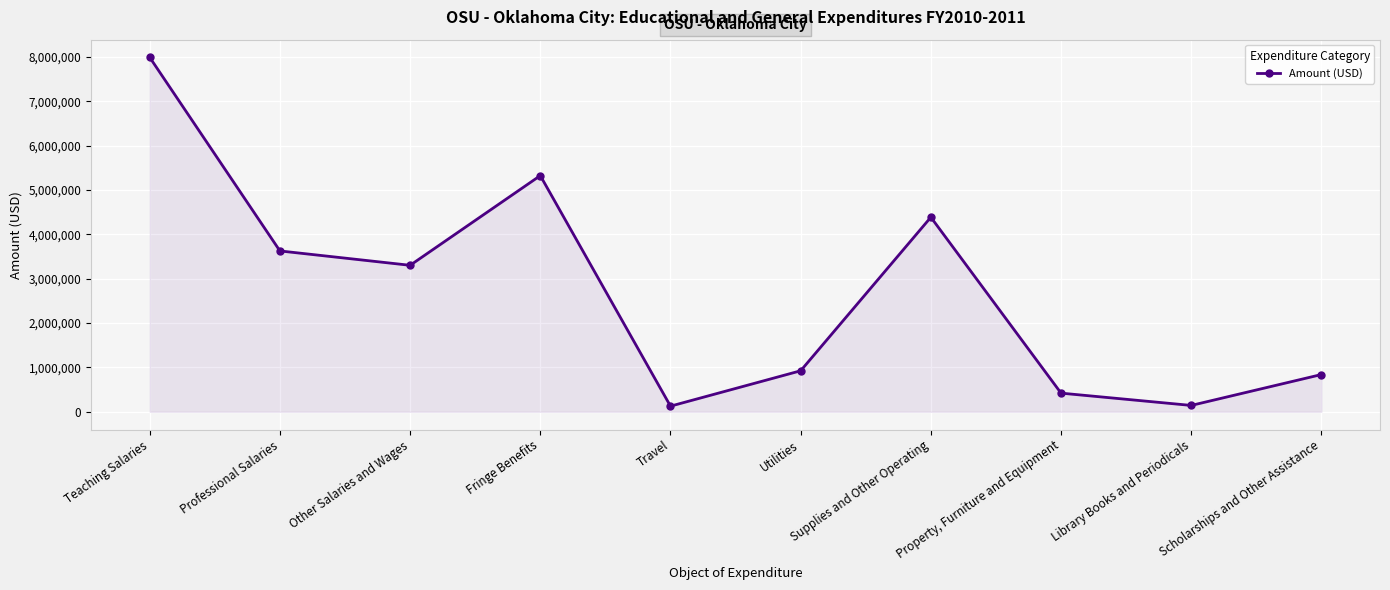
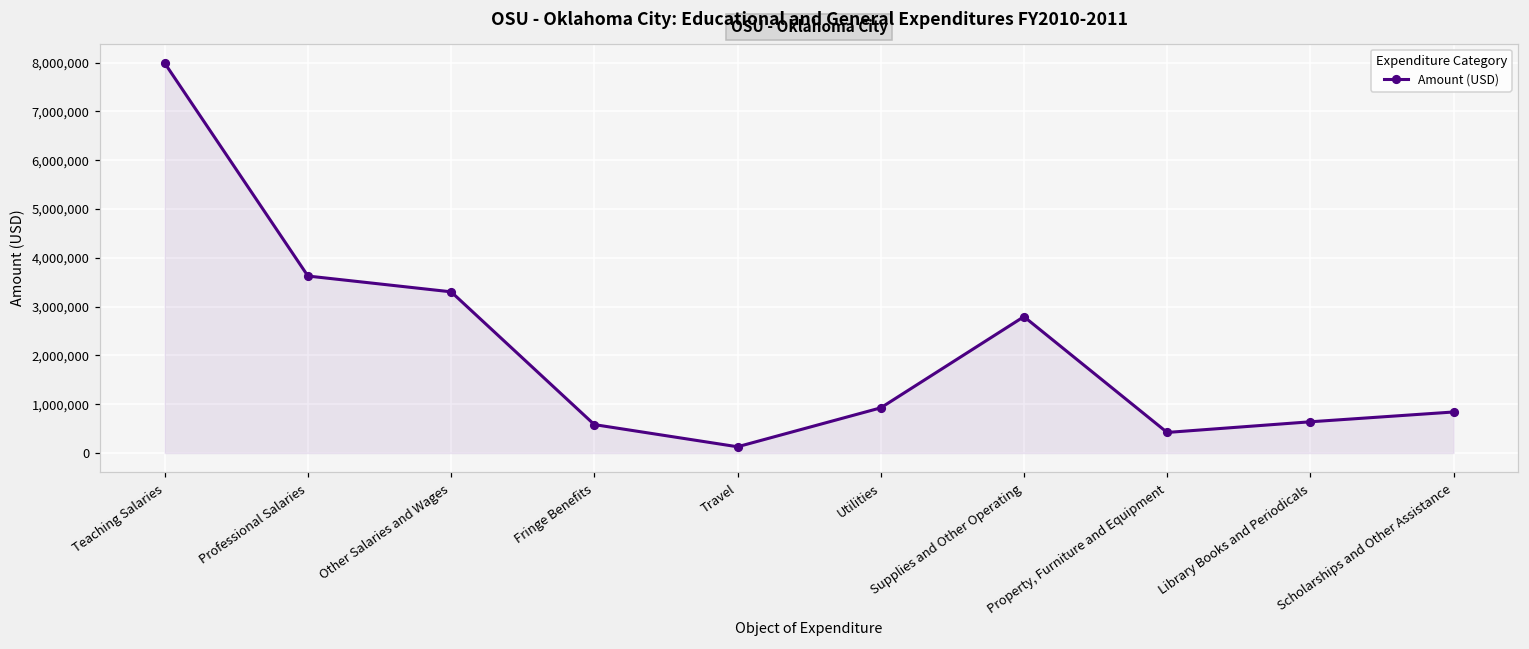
Fringe Benefits: 5,300,000 -> 600,000
Supplies and Other Operating: 4,400,000 -> 2,800,000
Library Books and Periodicals: 100,000 -> 600,000
